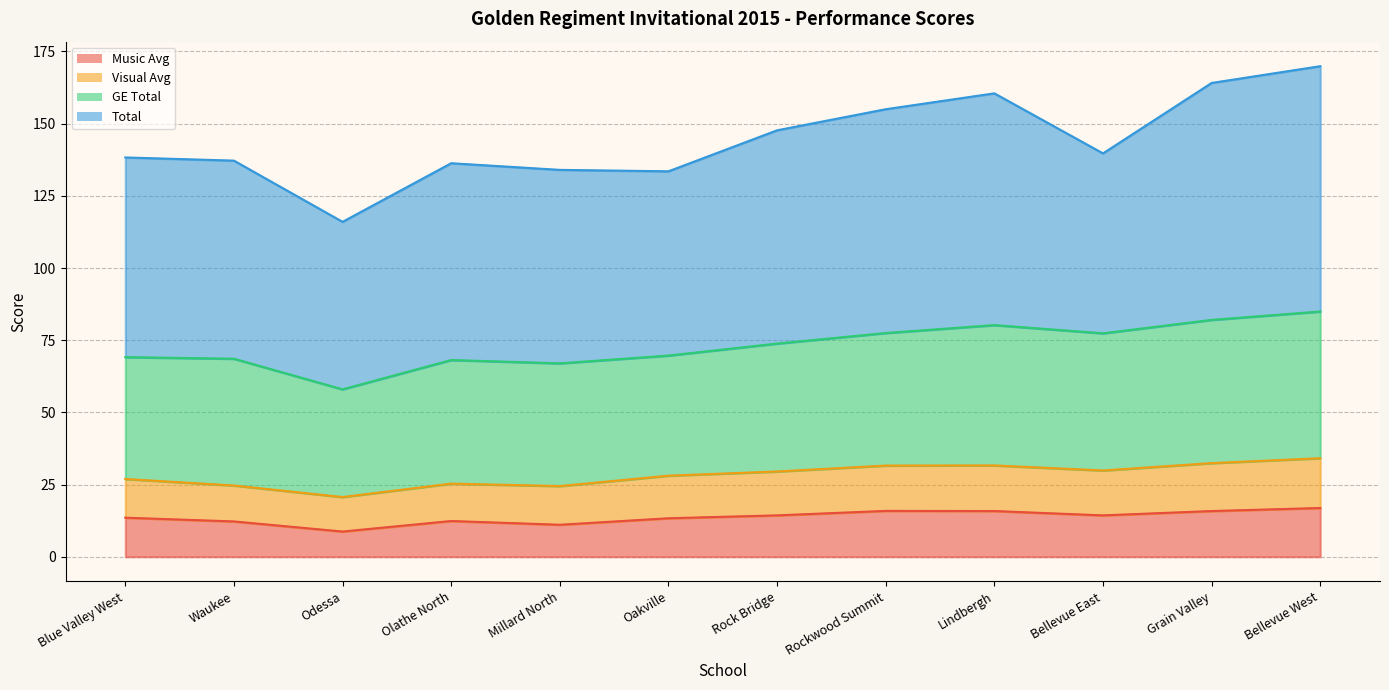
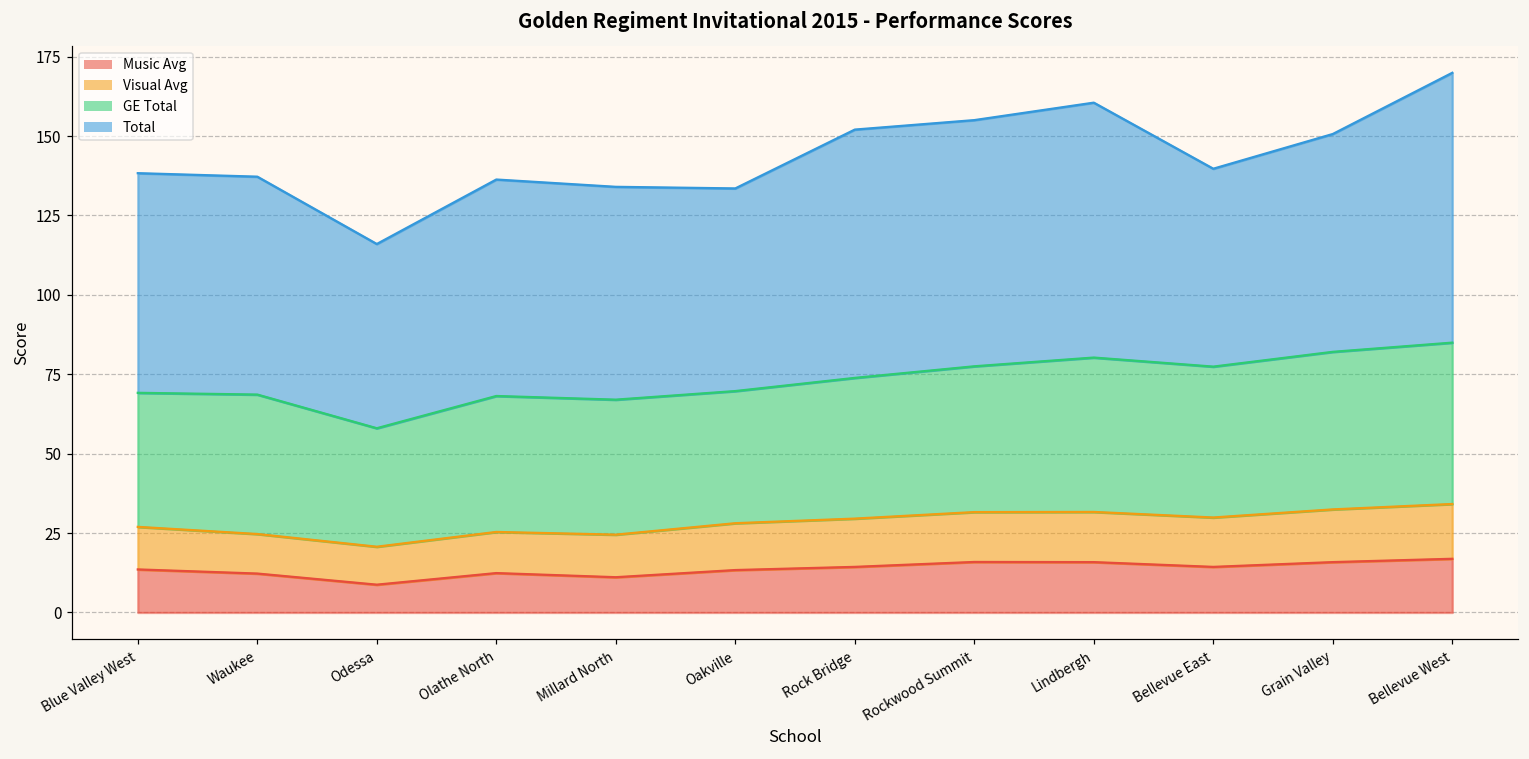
Total, Rock Bridge: 74 -> 78
Total, Grain Valley: 82 -> 69
